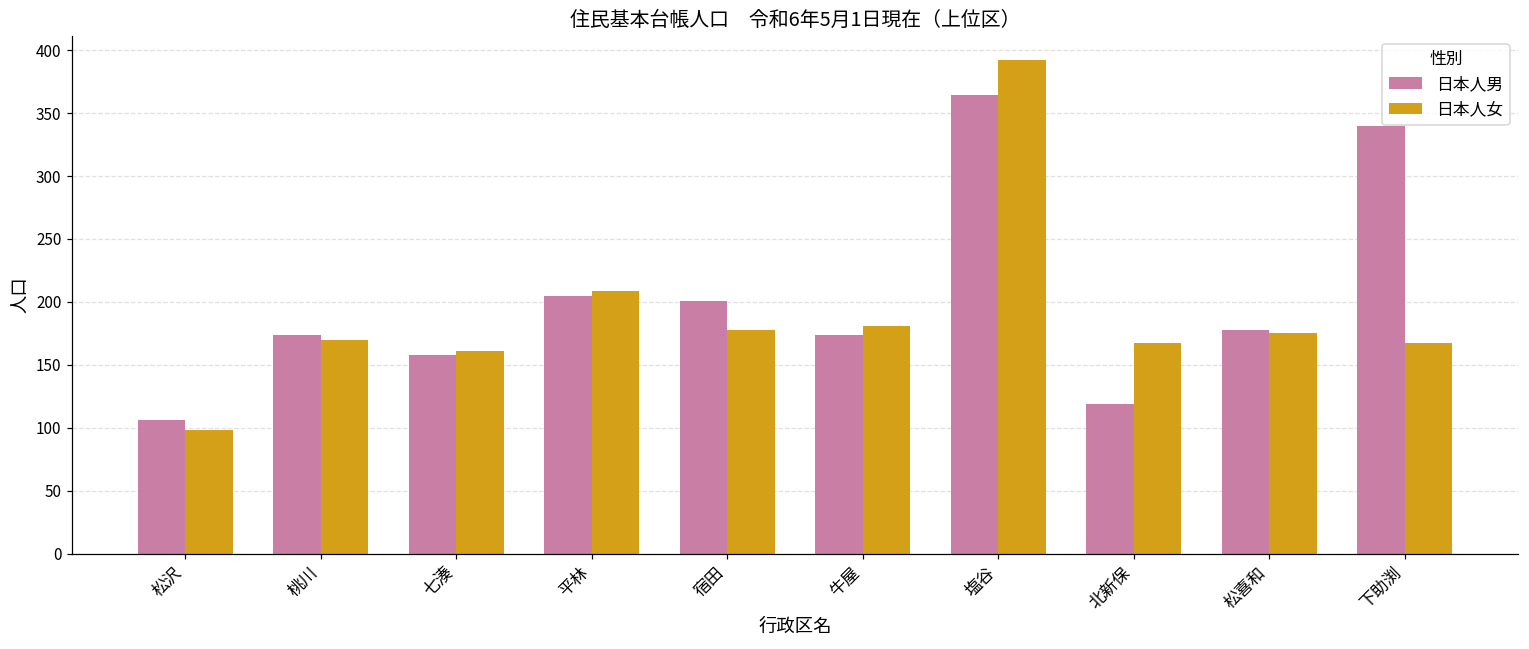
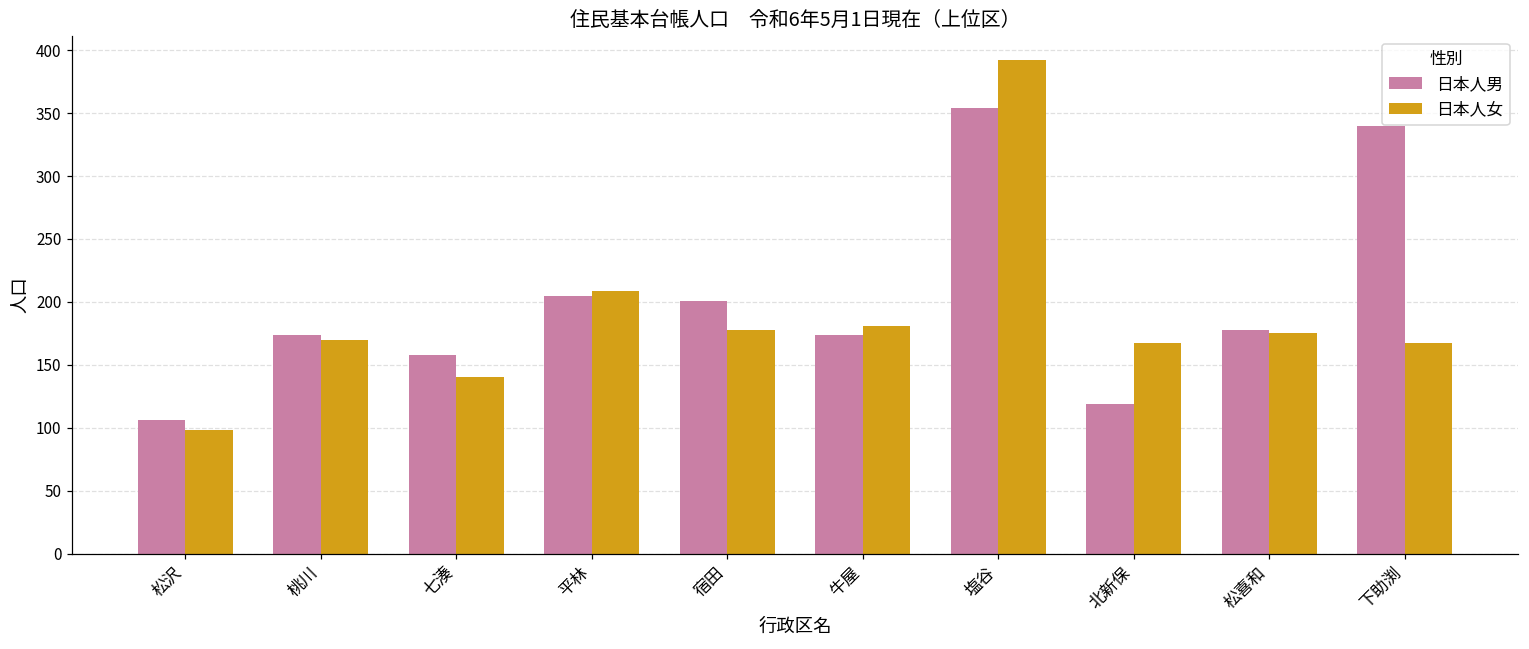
日本人女, 七湊: 161 -> 140
日本人男, 塩谷: 364 -> 354
